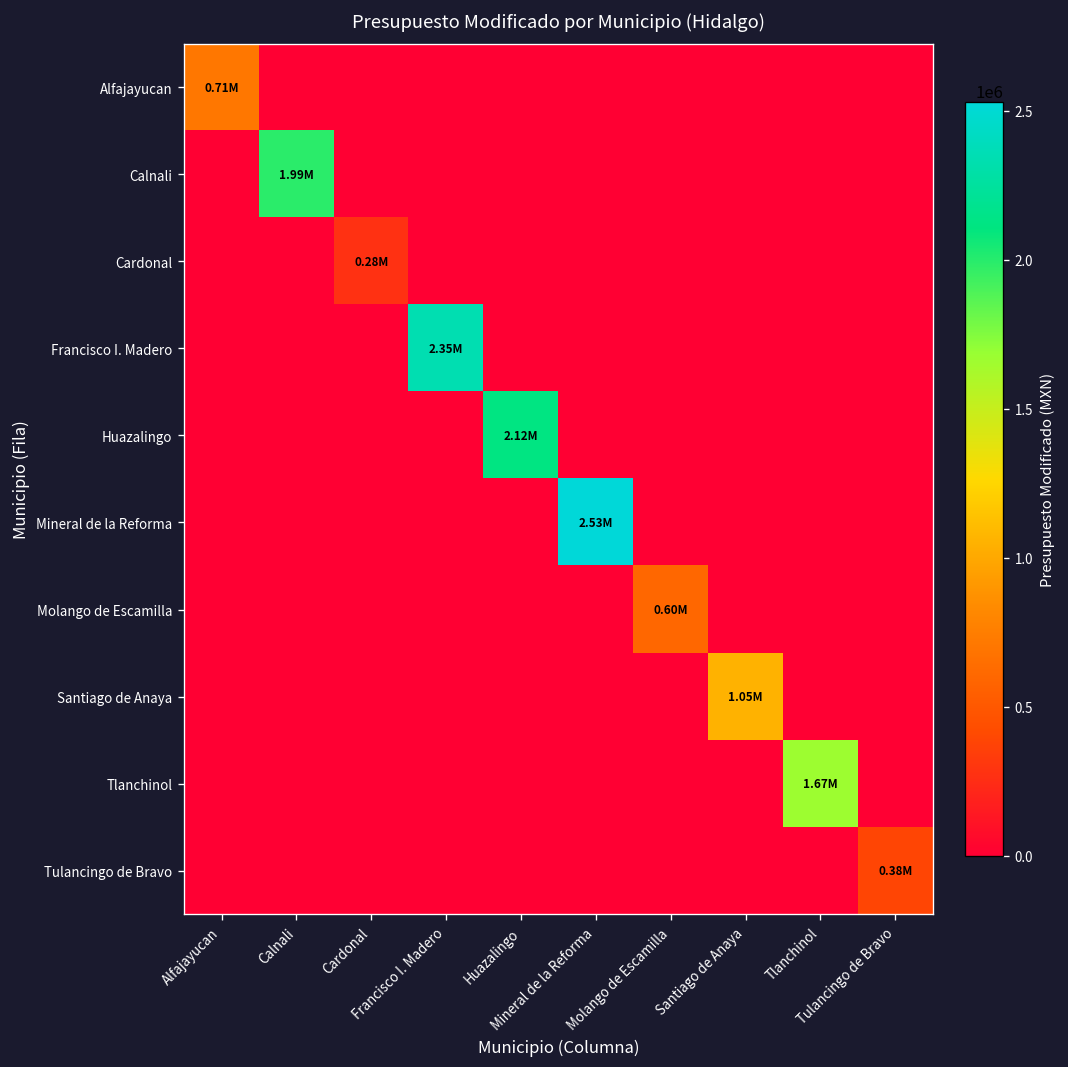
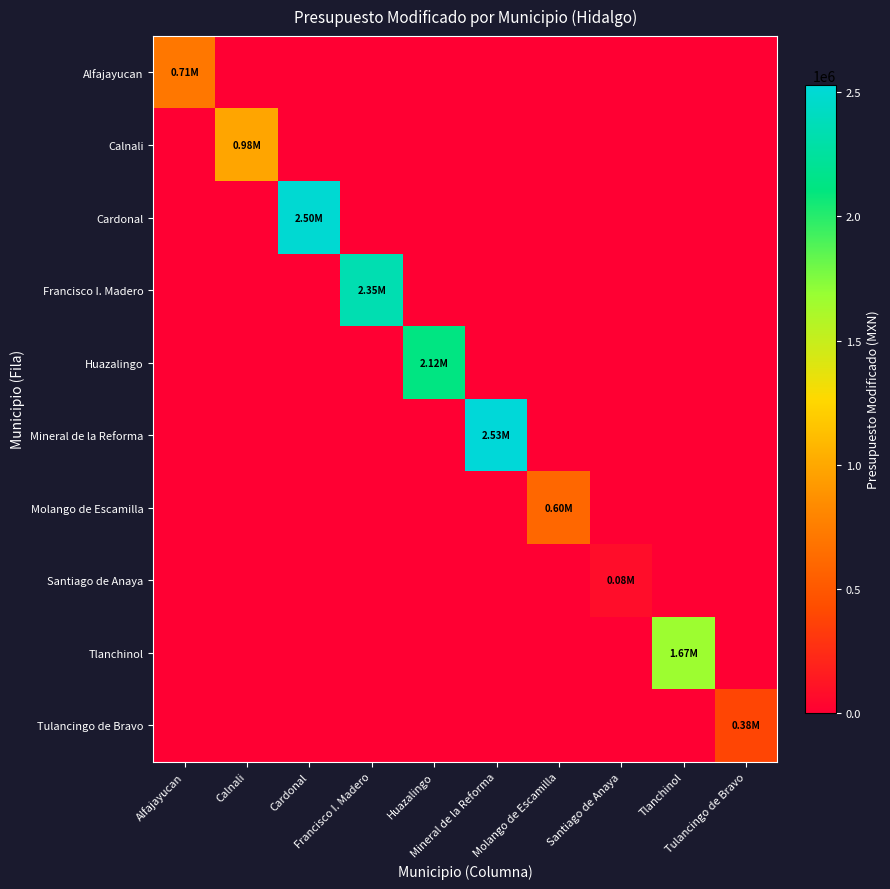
Calnali, Calnali: 1.99M -> 0.98M
Cardonal, Cardonal: 0.28M -> 2.50M
Santiago de Anaya, Santiago de Anaya: 1.05M -> 0.08M
